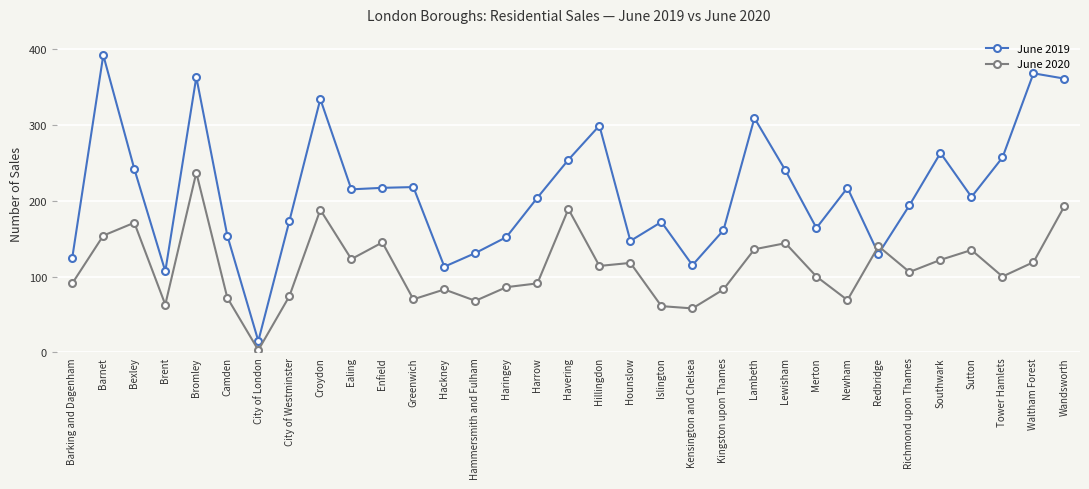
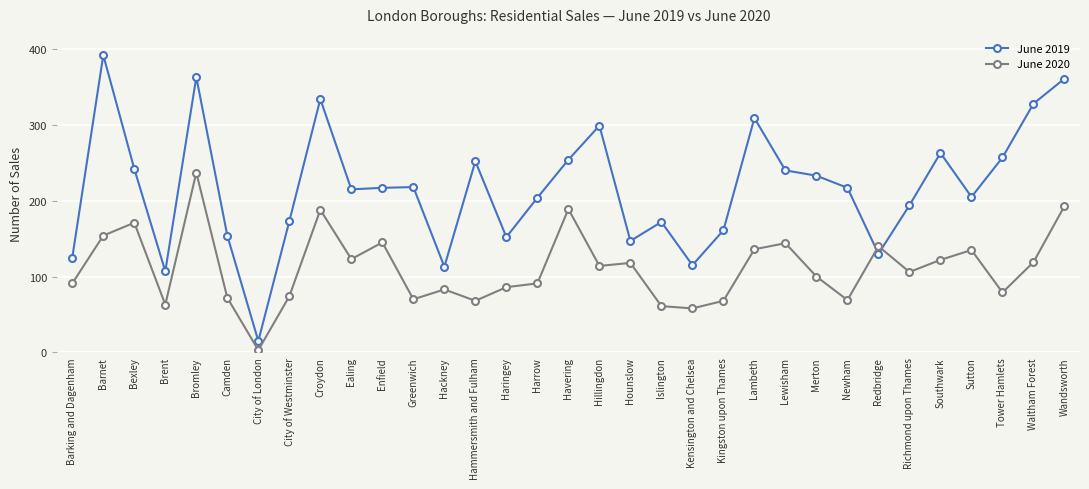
June 2019, Hammersmith and Fulham: 130 -> 250
June 2020, Kingston upon Thames: 80 -> 70
June 2019, Merton: 160 -> 230
June 2020, Tower Hamlets: 100 -> 80
June 2019, Waltham Forest: 370 -> 330
